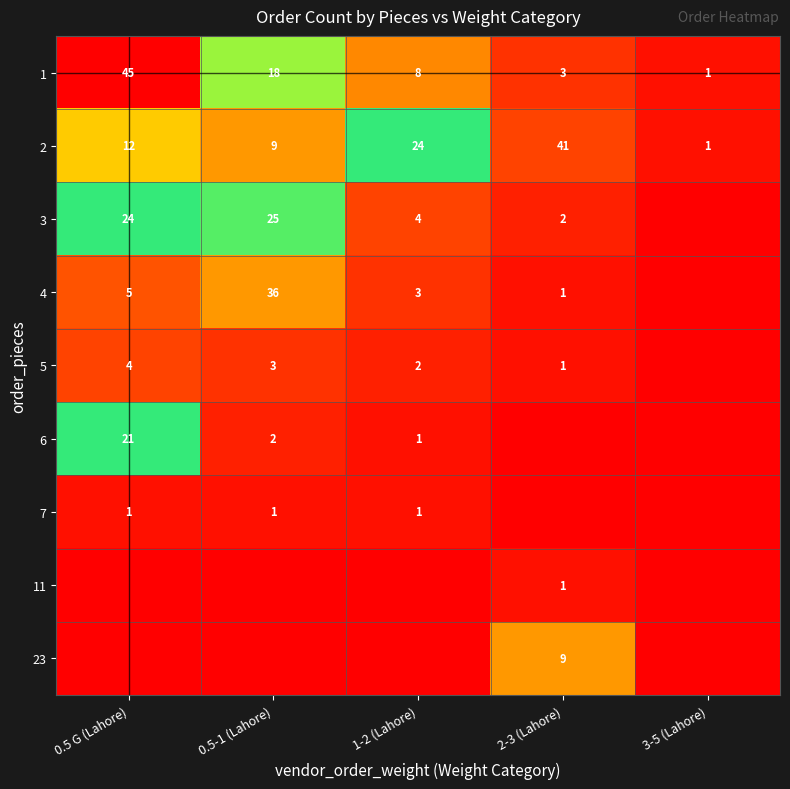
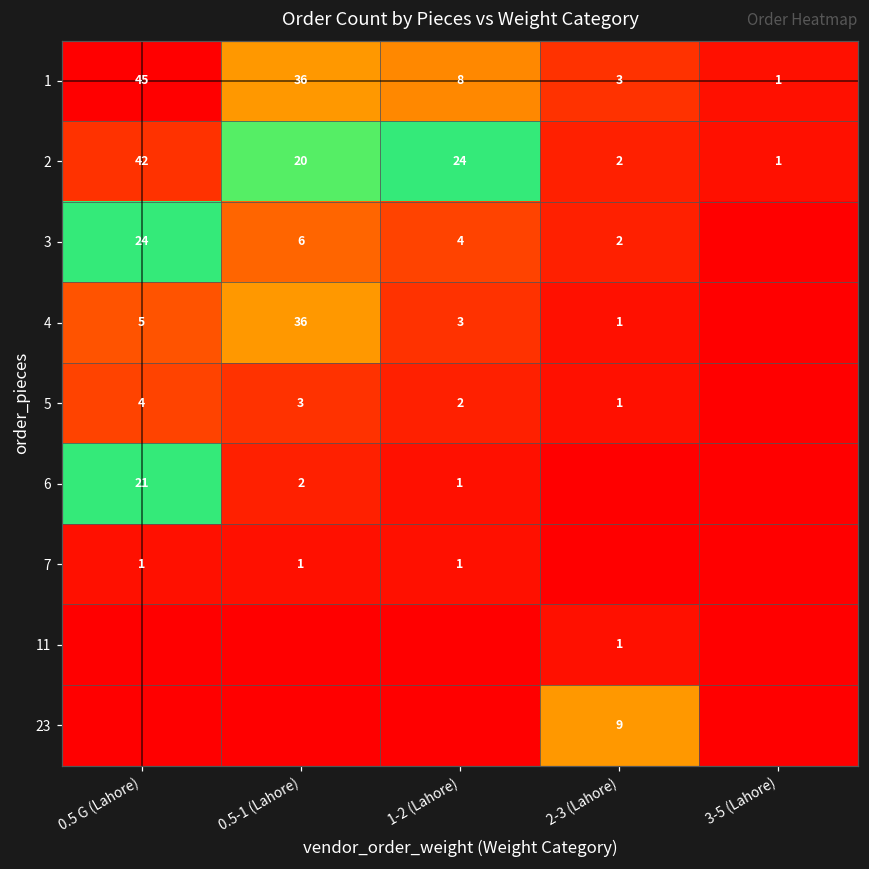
1, 0.5-1 (Lahore): 18 -> 36
2, 0.5 G (Lahore): 12 -> 42
2, 0.5-1 (Lahore): 9 -> 20
2, 2-3 (Lahore): 41 -> 2
3, 0.5-1 (Lahore): 25 -> 6
